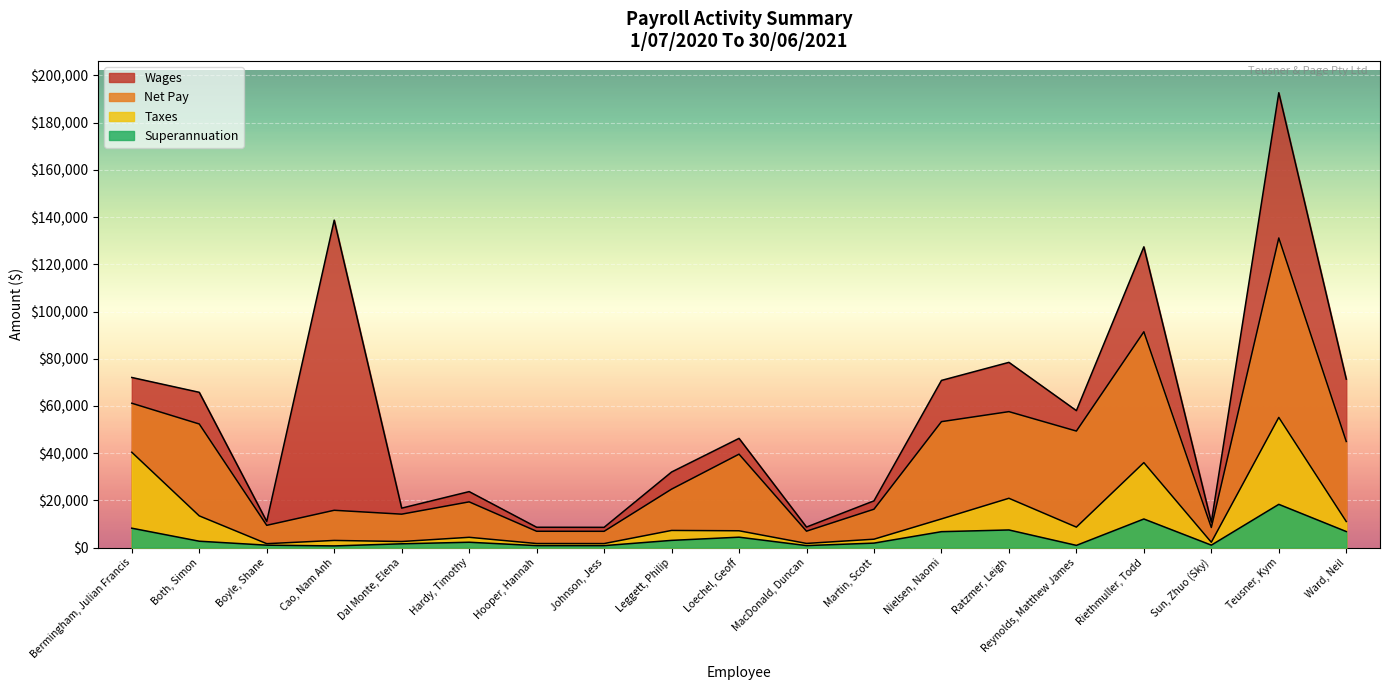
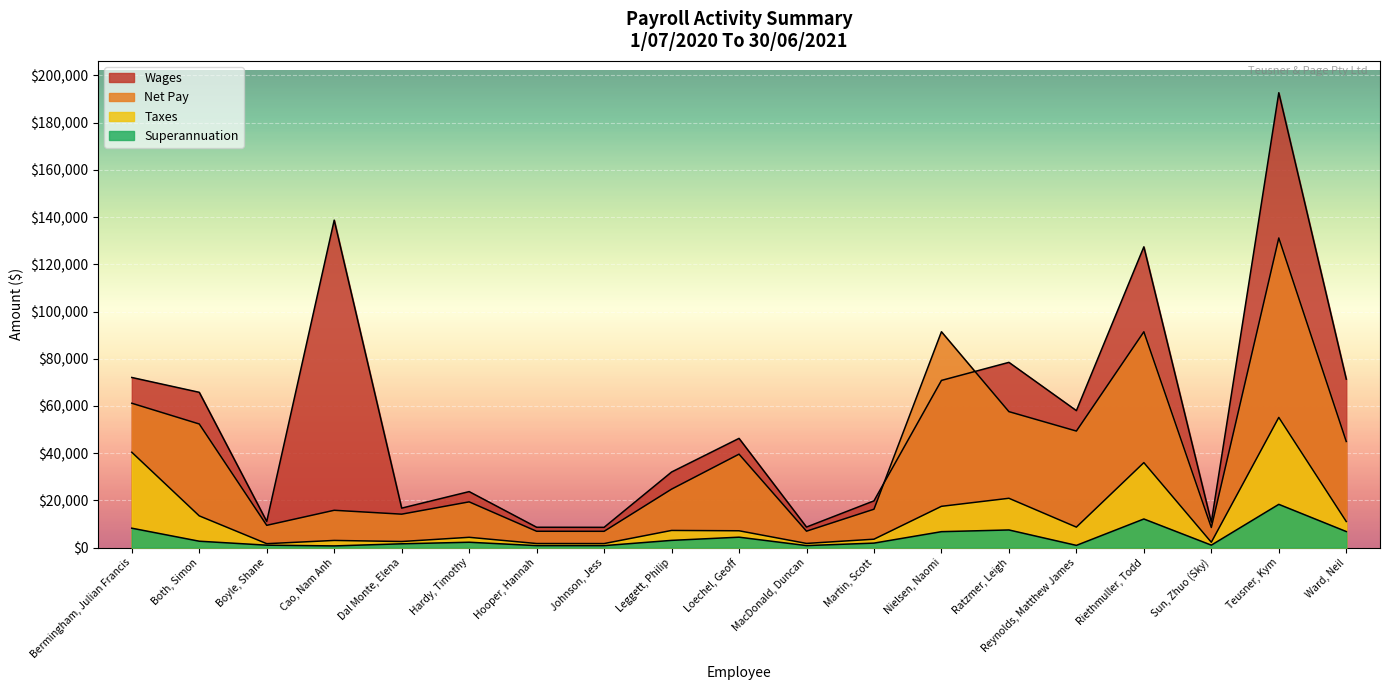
Net Pay, Nielsen, Naomi: $53,000 -> $91,000
Taxes, Nielsen, Naomi: $12,000 -> $17,000
